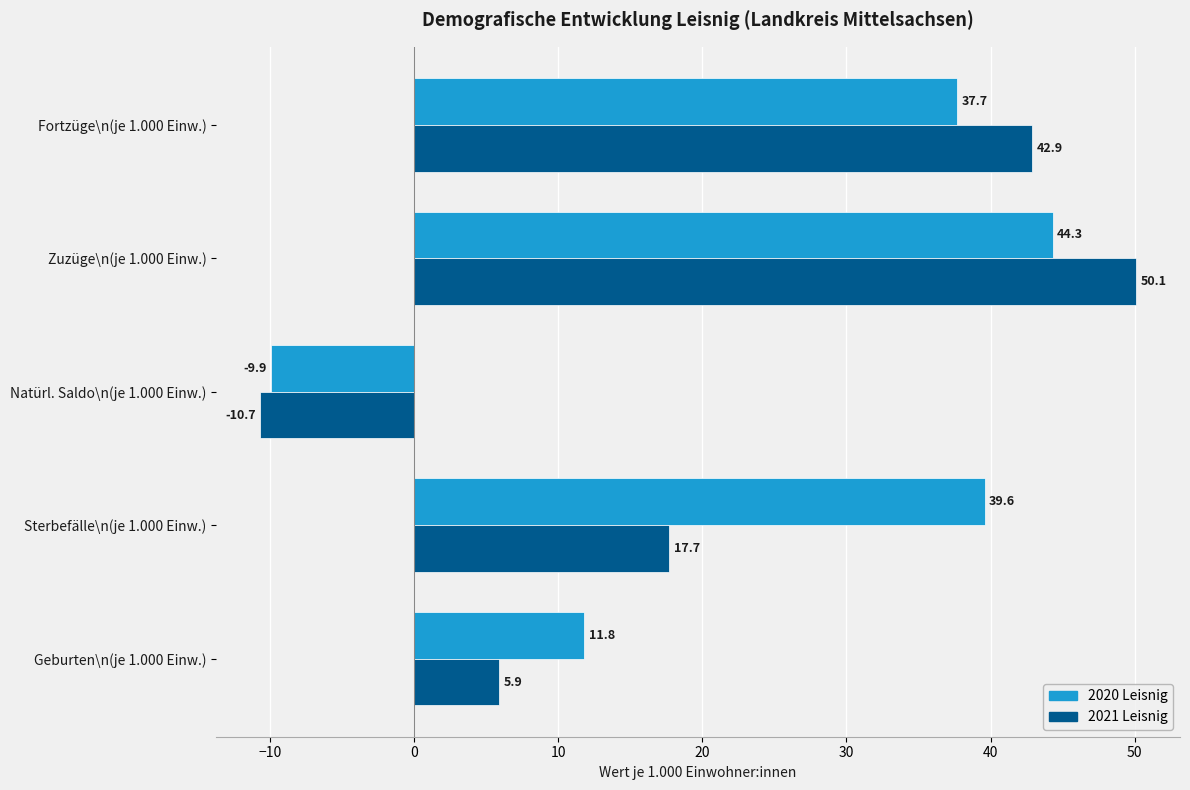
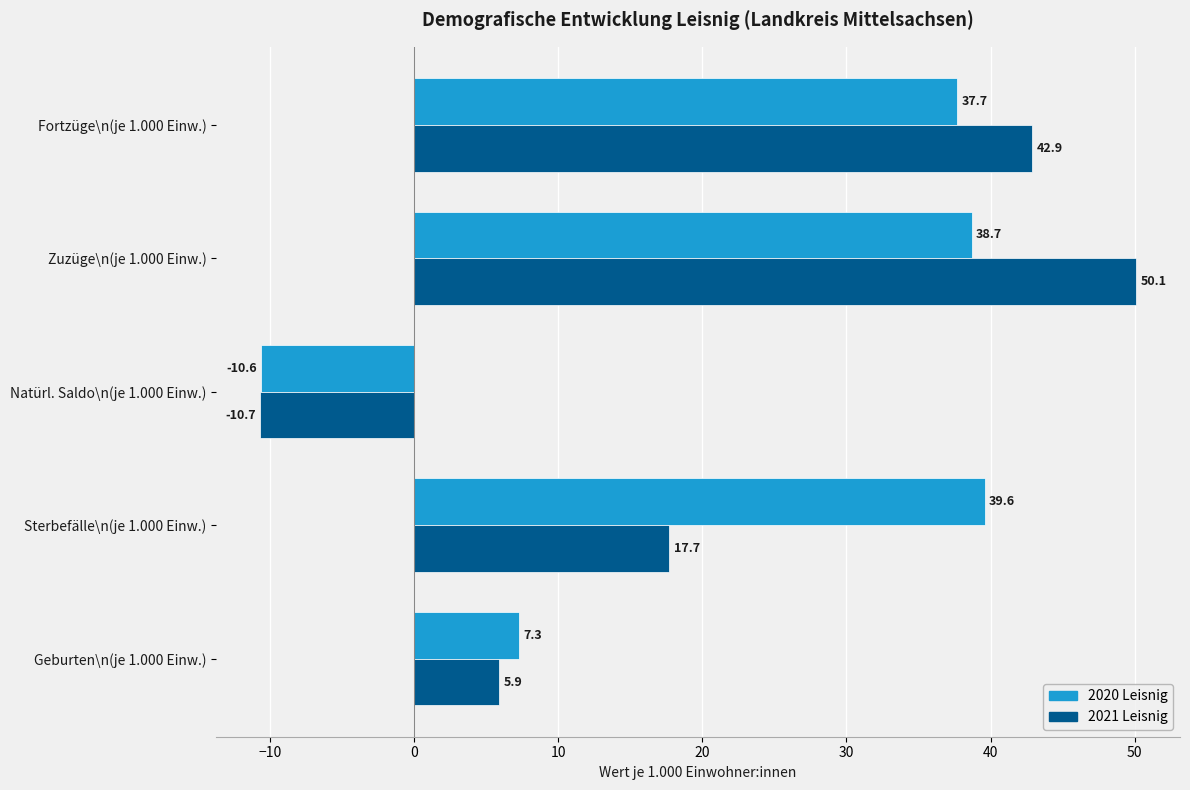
2020 Leisnig, Zuzüge\n(je 1.000 Einw.): 44.3 -> 38.7
2020 Leisnig, Natürl. Saldo\n(je 1.000 Einw.): -9.9 -> -10.6
2020 Leisnig, Geburten\n(je 1.000 Einw.): 11.8 -> 7.3
